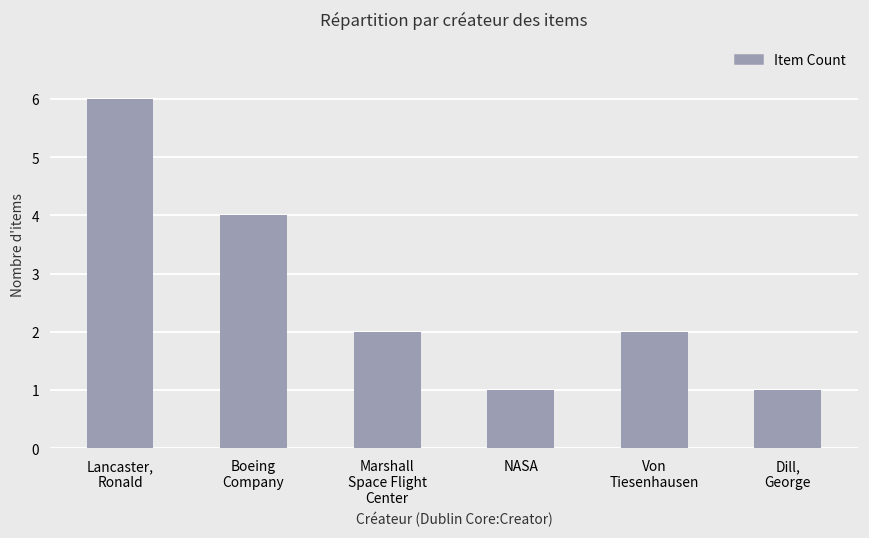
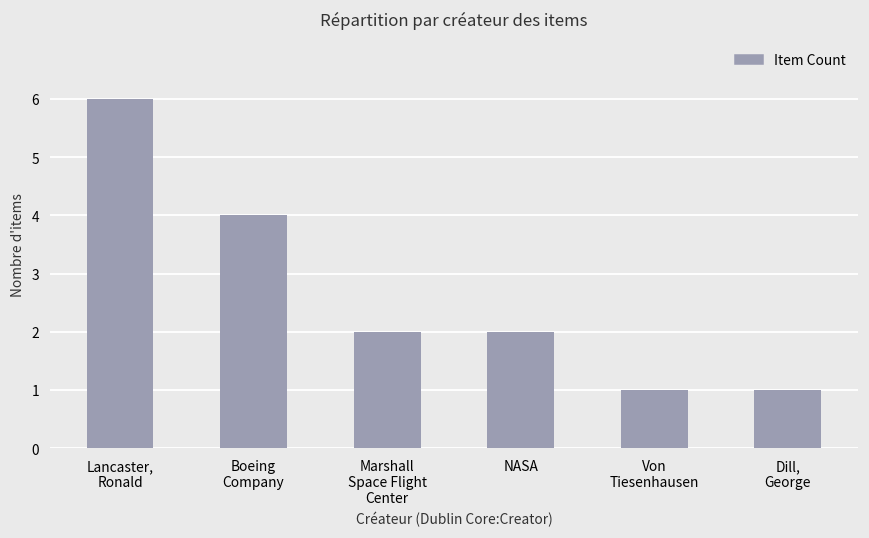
NASA: 1 -> 2
Von Tiesenhausen: 2 -> 1
